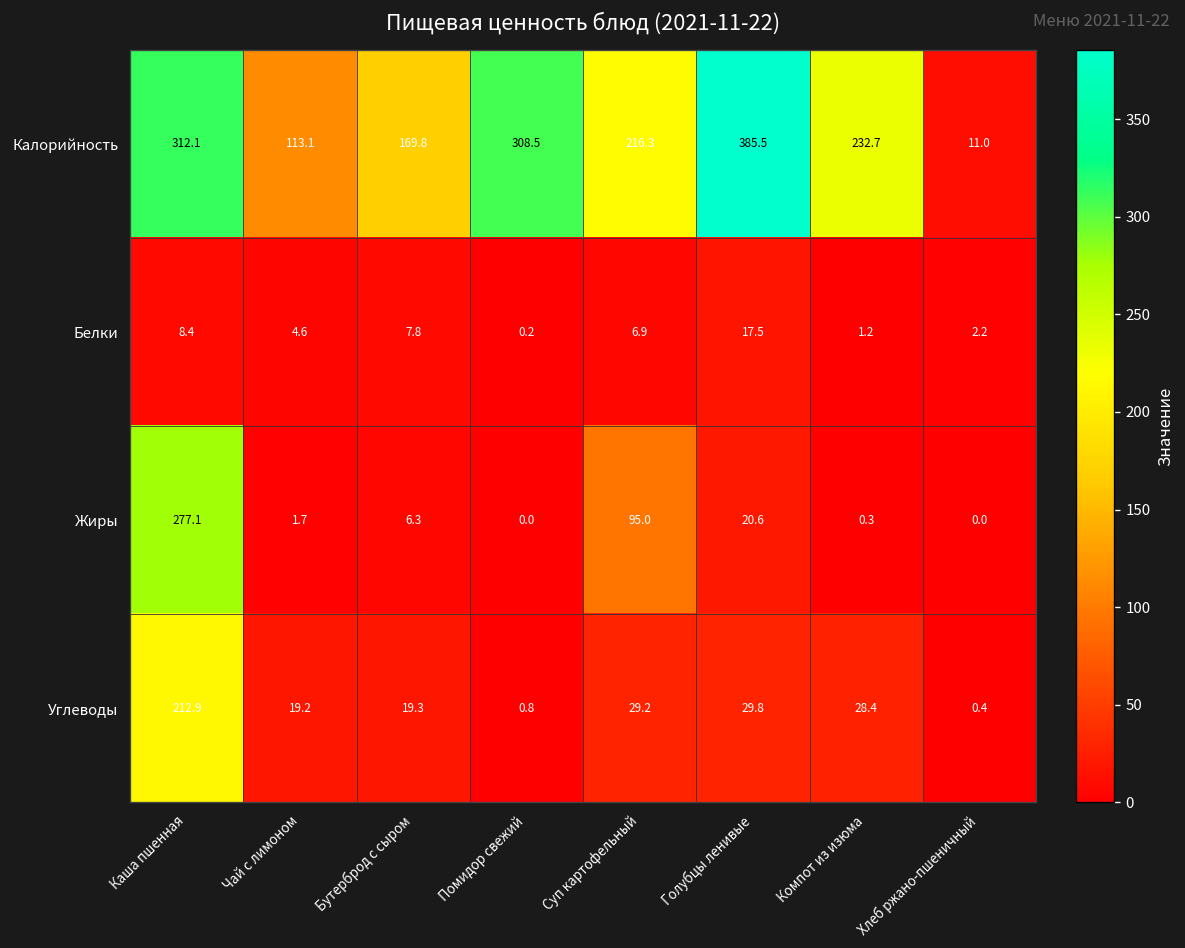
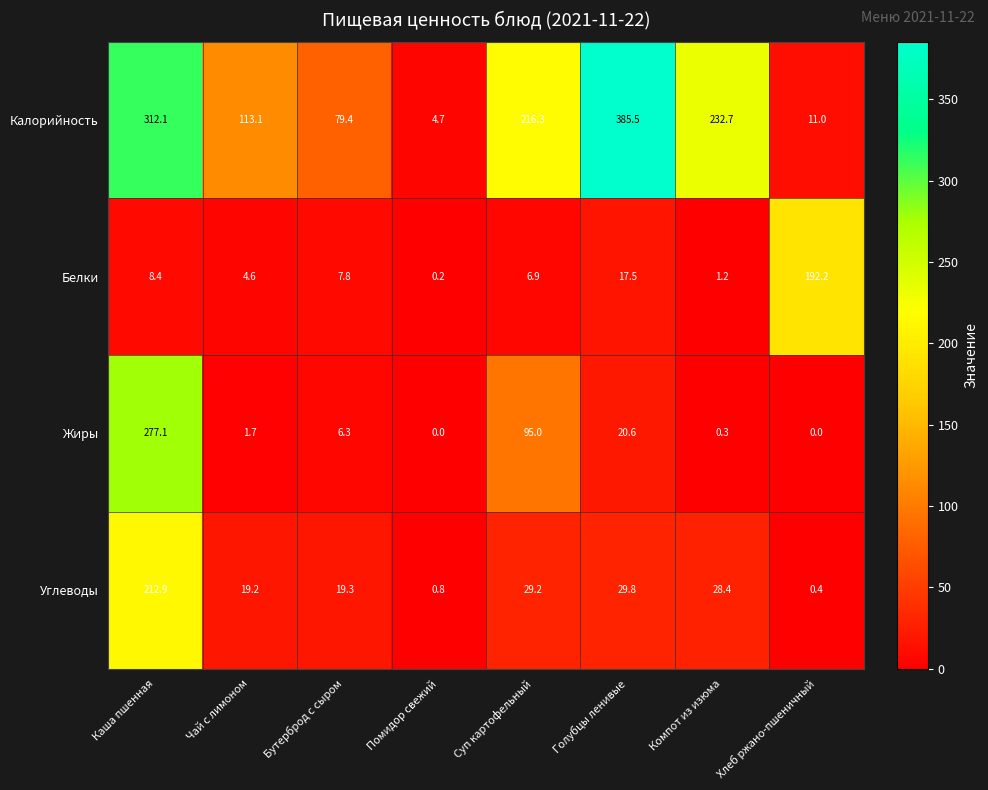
Калорийность, Бутерброд с сыром: 169.8 -> 79.4
Калорийность, Помидор свежий: 308.5 -> 4.7
Белки, Хлеб ржано-пшеничный: 2.2 -> 192.2
